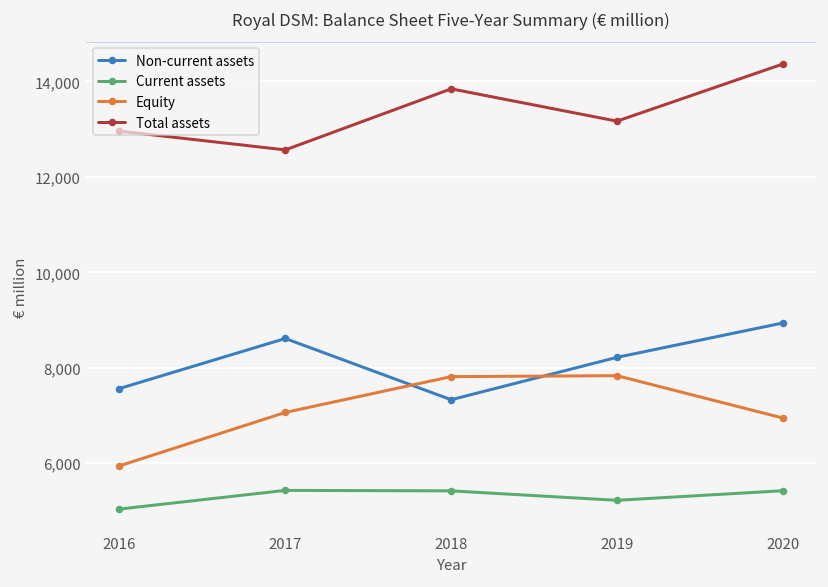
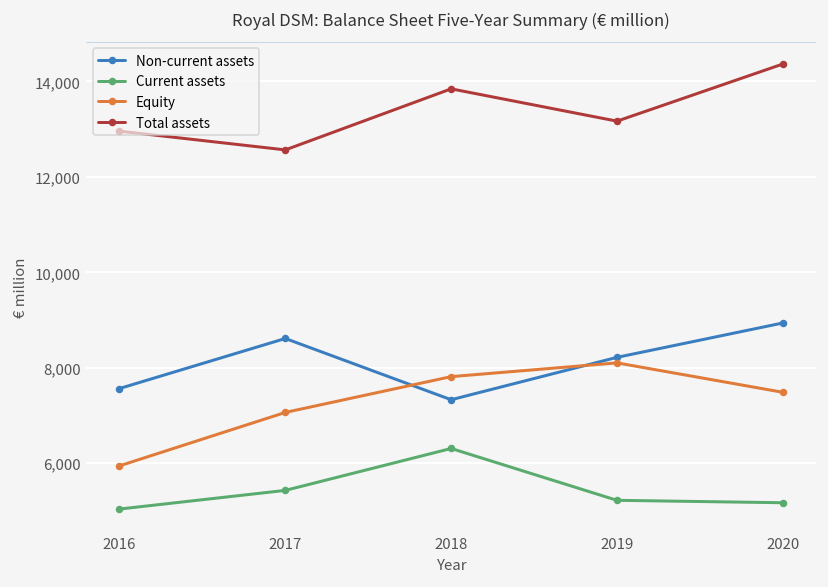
Current assets, 2018: 5,400 -> 6,300
Equity, 2019: 7,800 -> 8,100
Current assets, 2020: 5,400 -> 5,200
Equity, 2020: 6,900 -> 7,500
